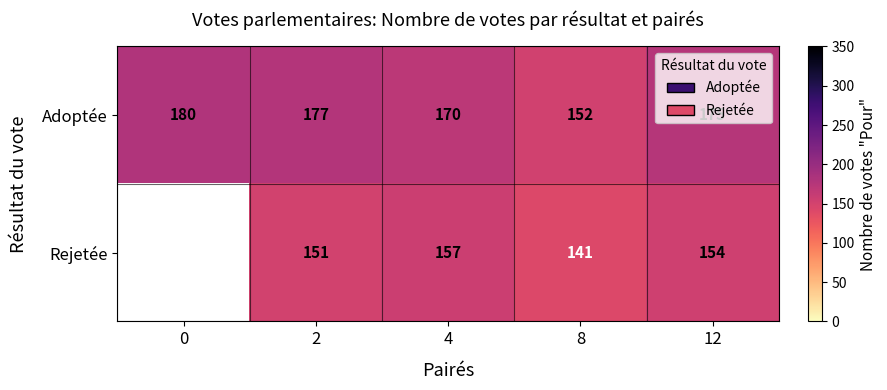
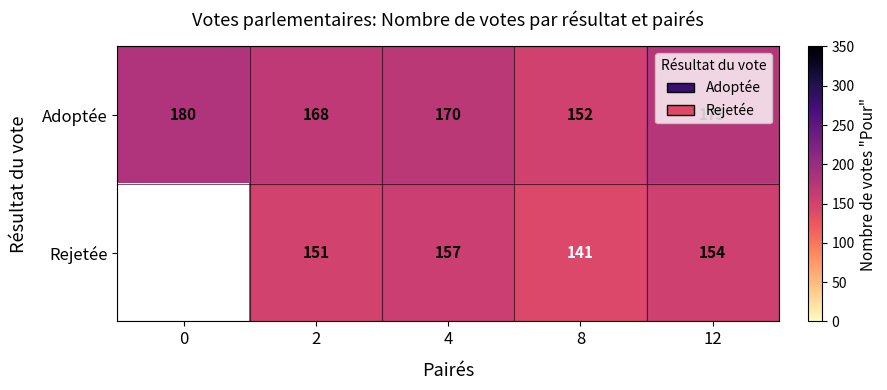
Adoptée, 2: 177 -> 168
